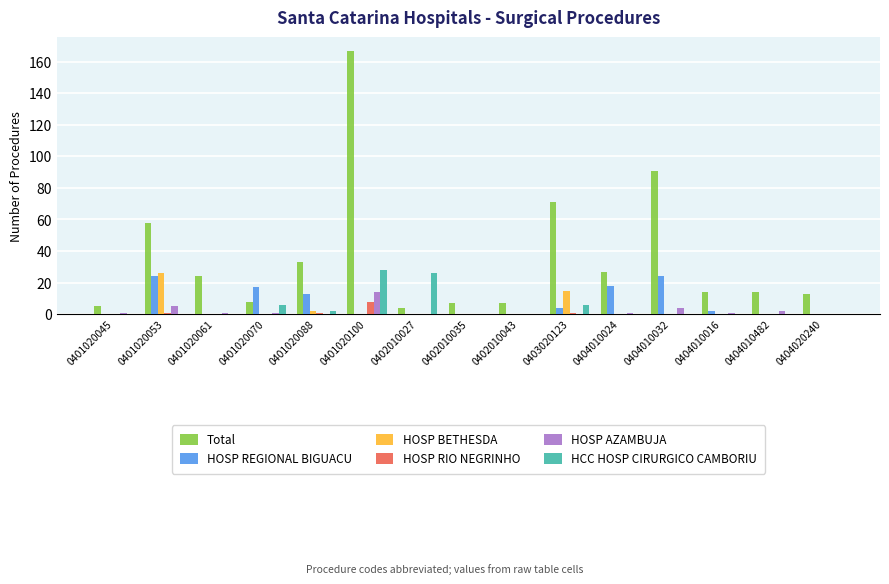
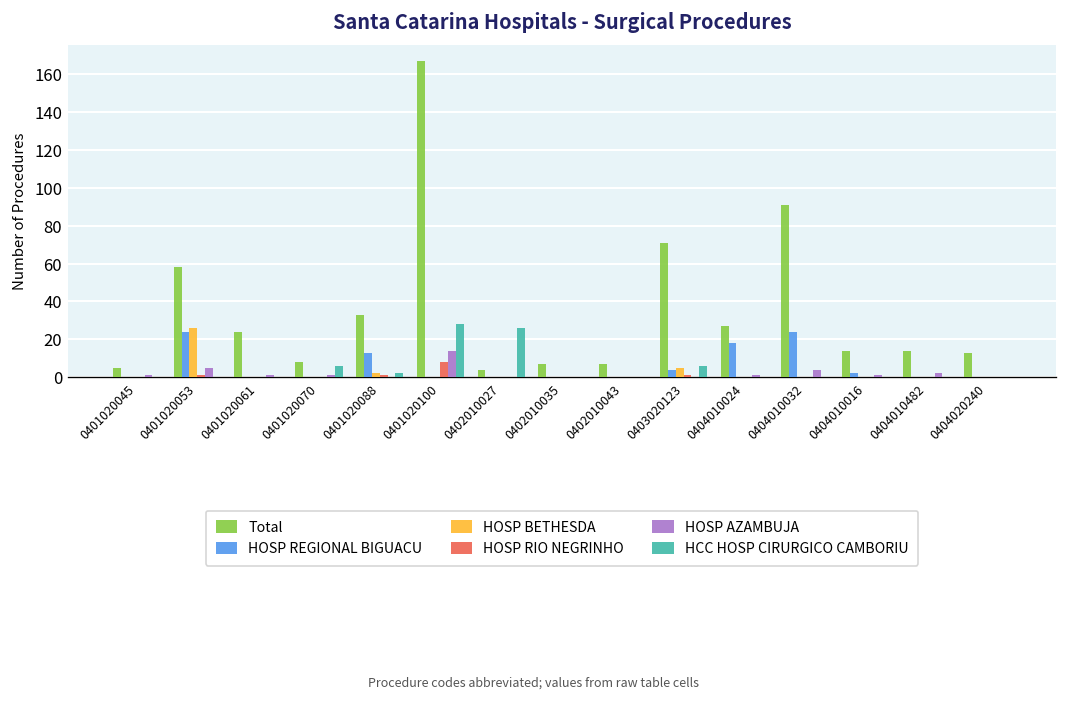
HOSP REGIONAL BIGUACU, 0401020070: 17 -> 0
HOSP BETHESDA, 0403020123: 15 -> 5
